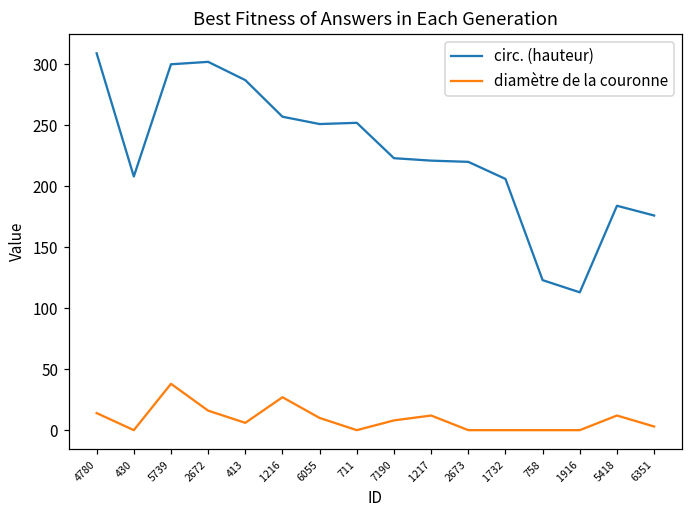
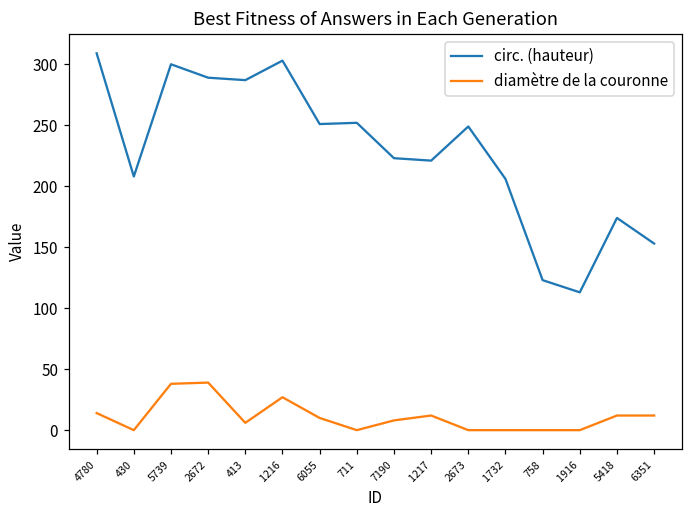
circ. (hauteur), 2672: 302 -> 289
diamètre de la couronne, 2672: 16 -> 39
circ. (hauteur), 1216: 257 -> 303
circ. (hauteur), 2673: 220 -> 249
circ. (hauteur), 5418: 184 -> 174
circ. (hauteur), 6351: 176 -> 153
diamètre de la couronne, 6351: 3 -> 12
